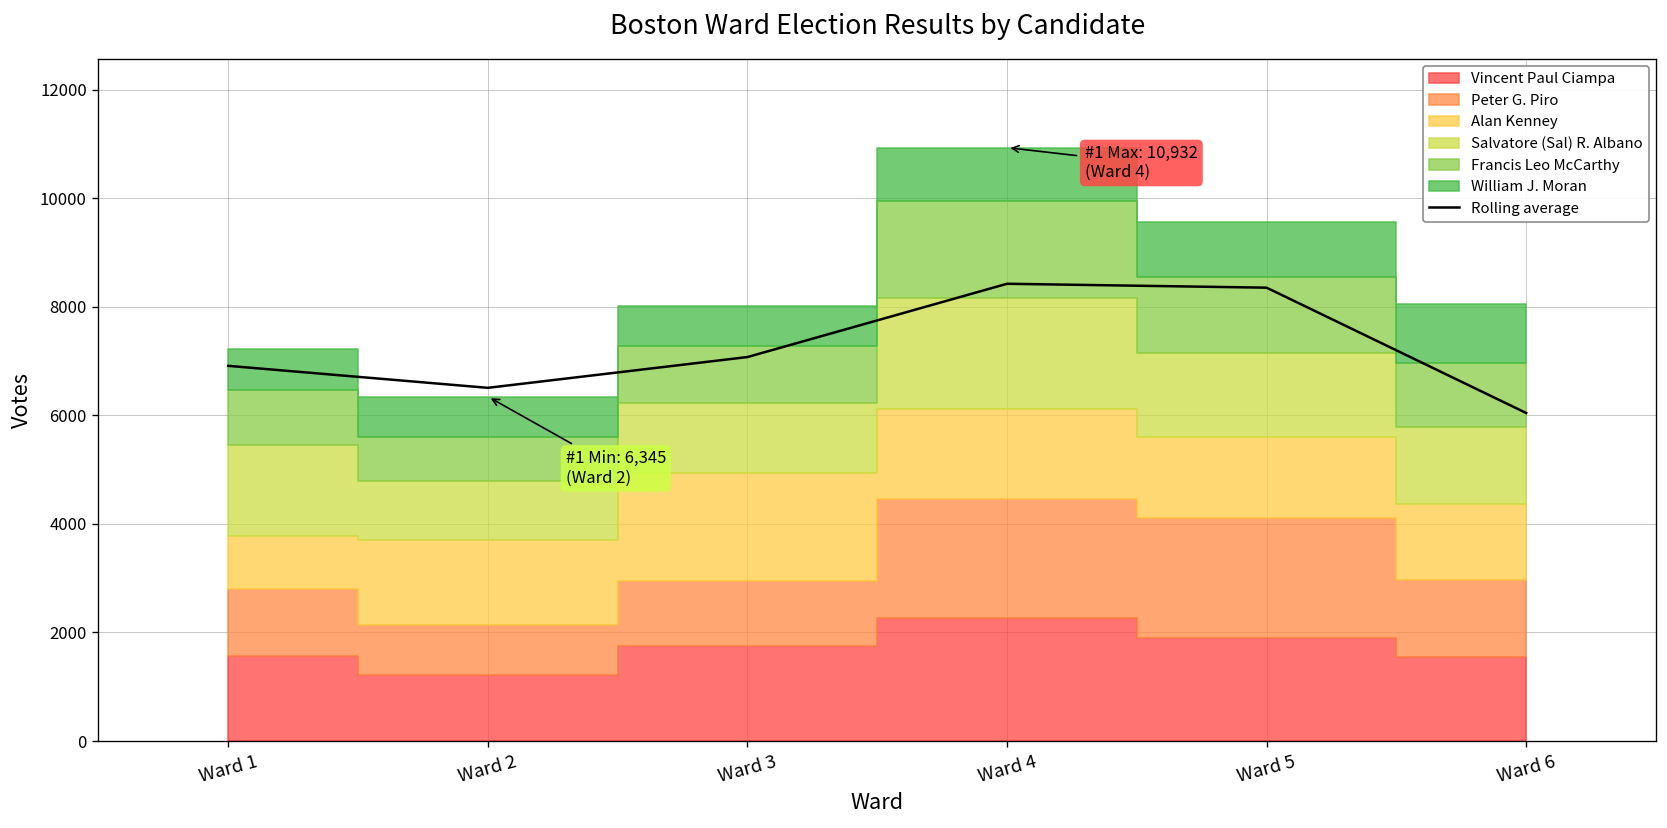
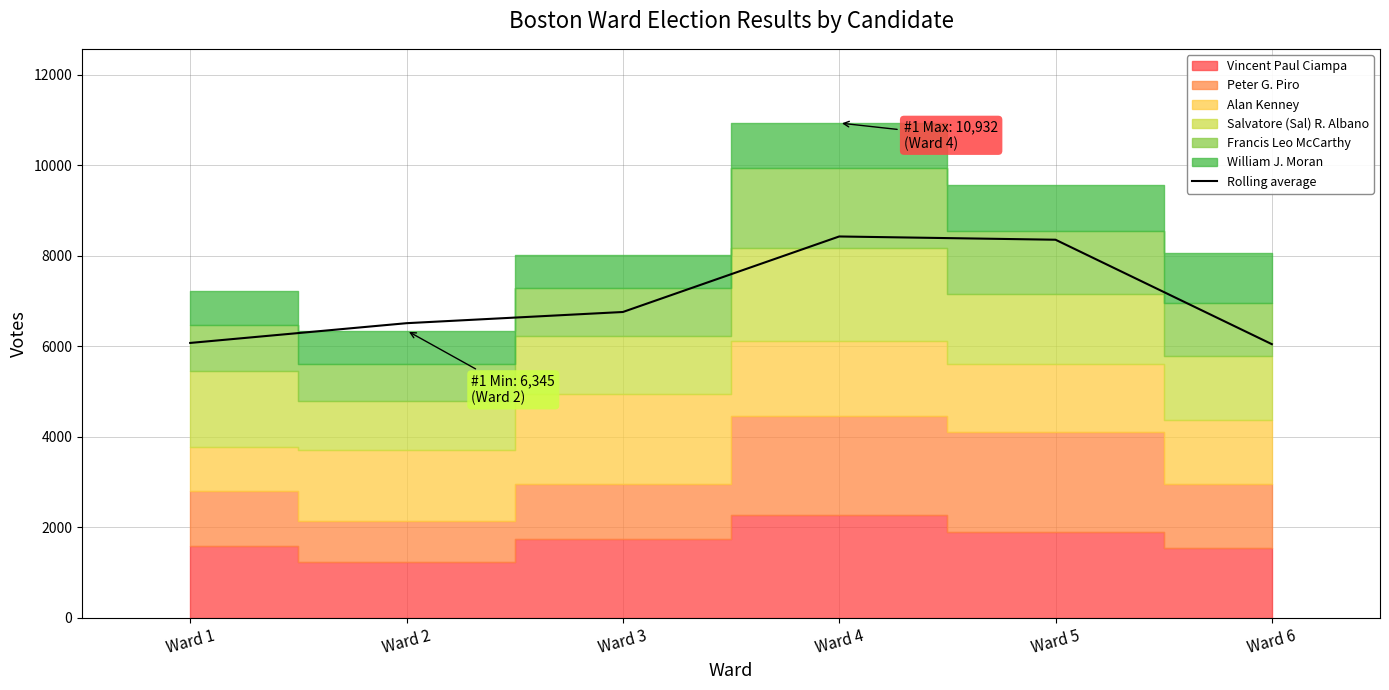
Rolling average, Ward 1: 6900 -> 6100
Rolling average, Ward 3: 7100 -> 6800
